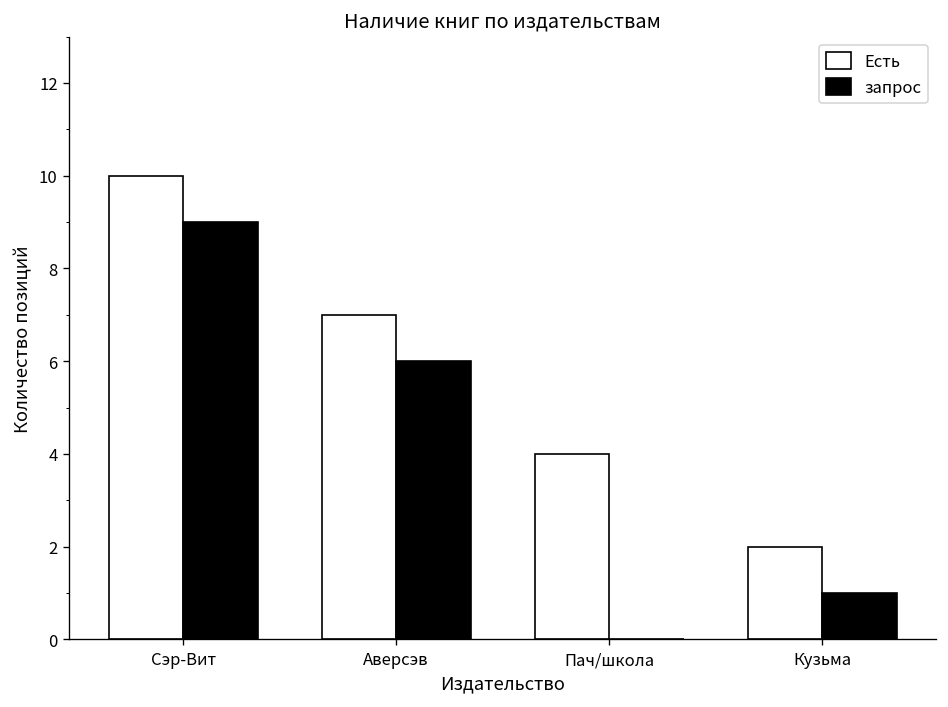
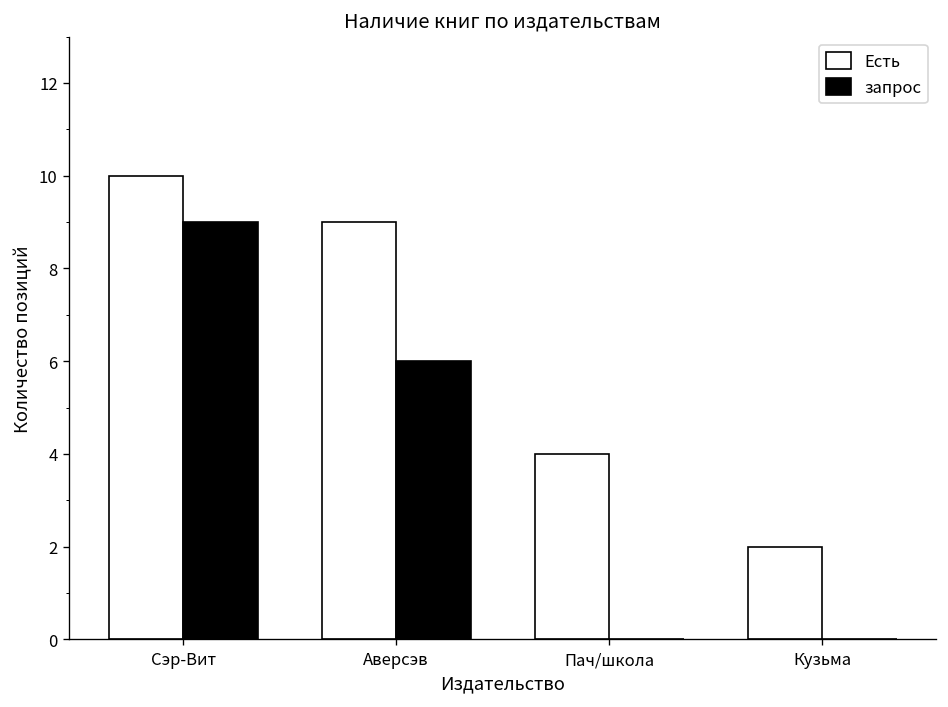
Есть, Аверсэв: 7 -> 9
запрос, Кузьма: 1 -> 0
